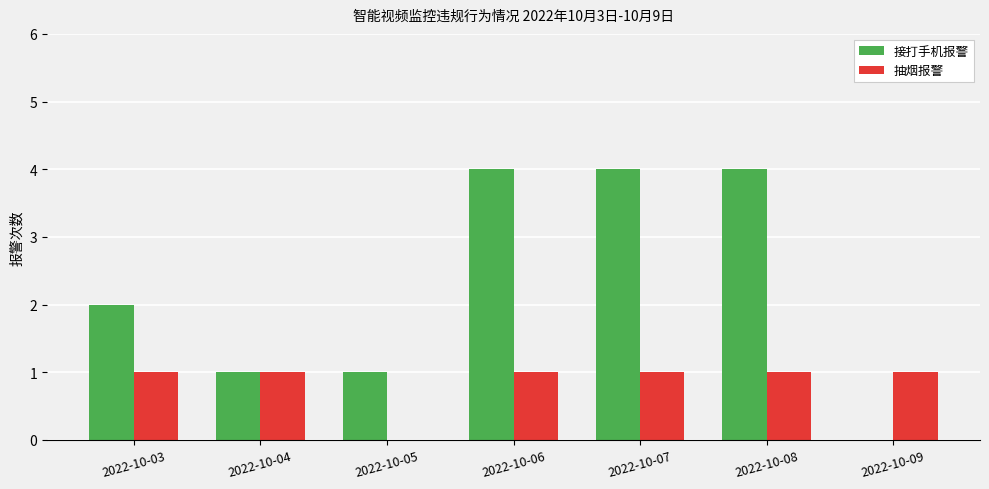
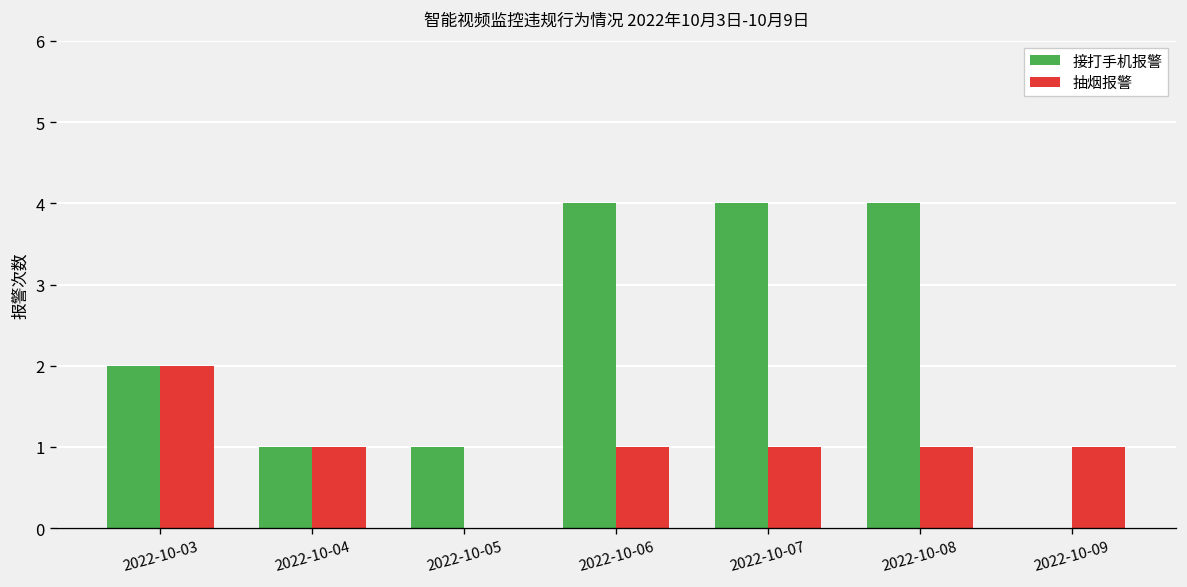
抽烟报警, 2022-10-03: 1 -> 2
